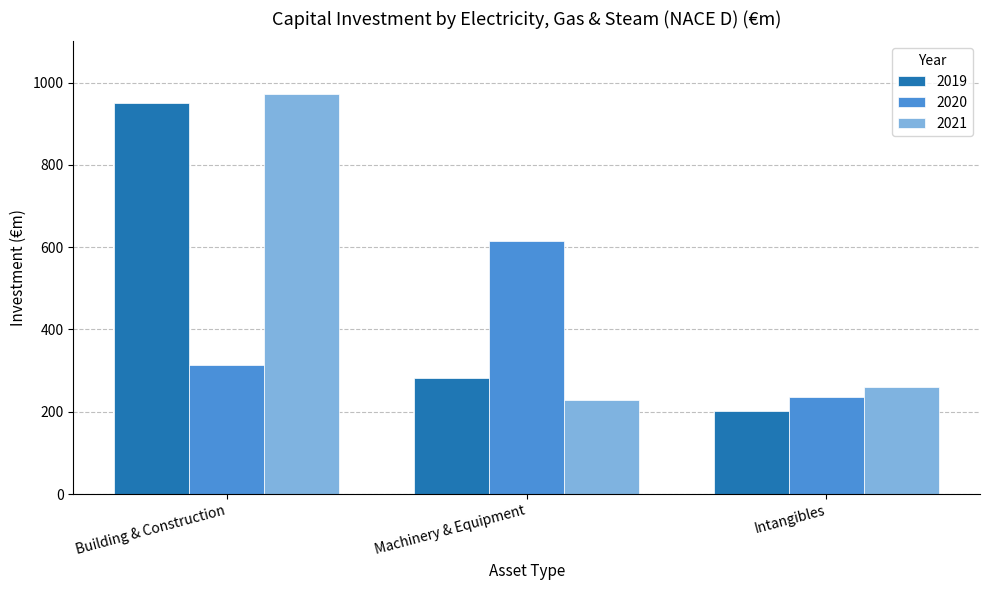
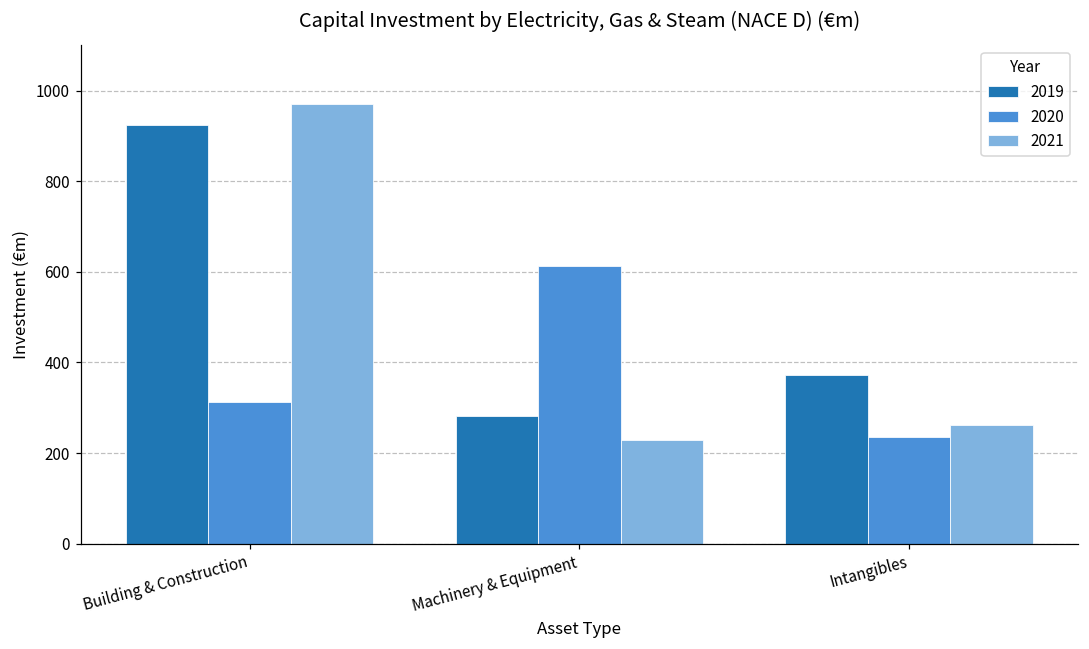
2019, Building & Construction: 950 -> 930
2019, Intangibles: 200 -> 370
